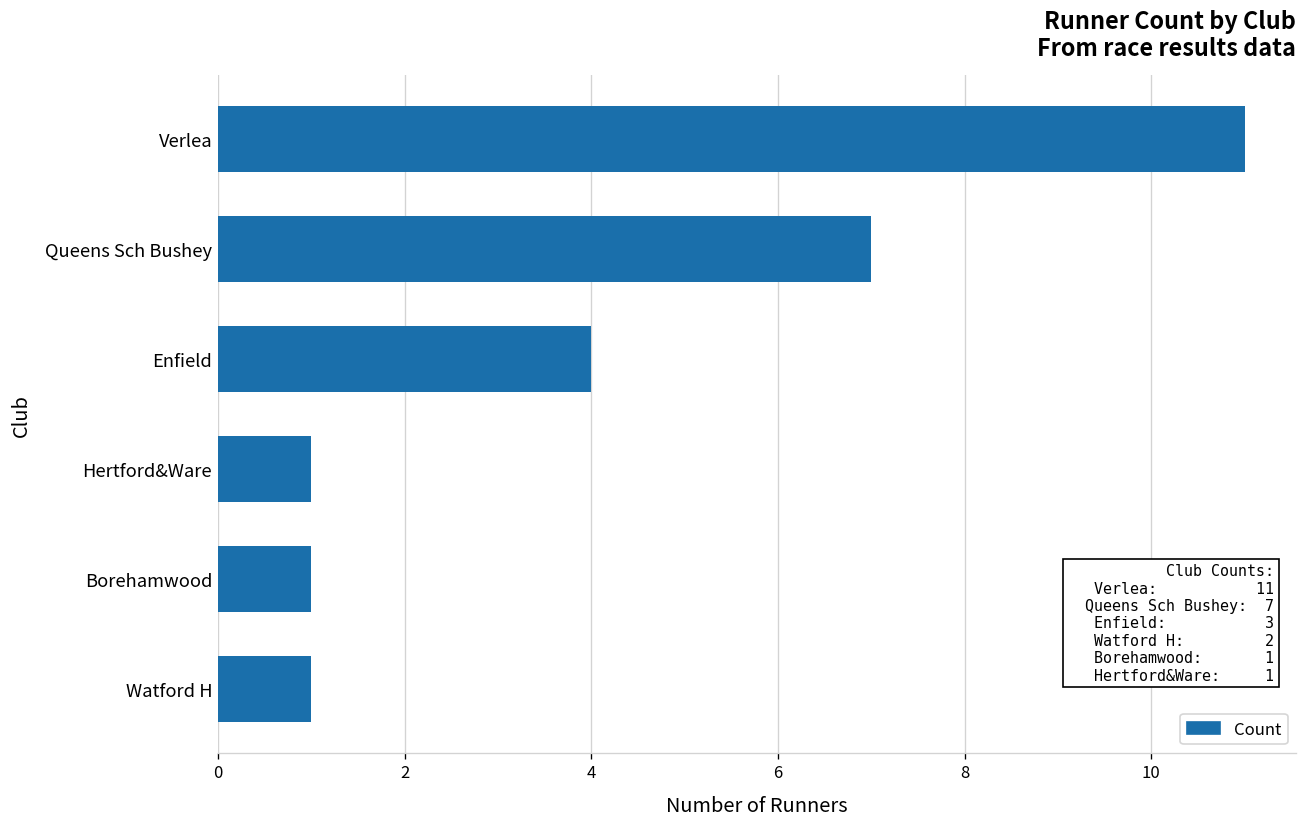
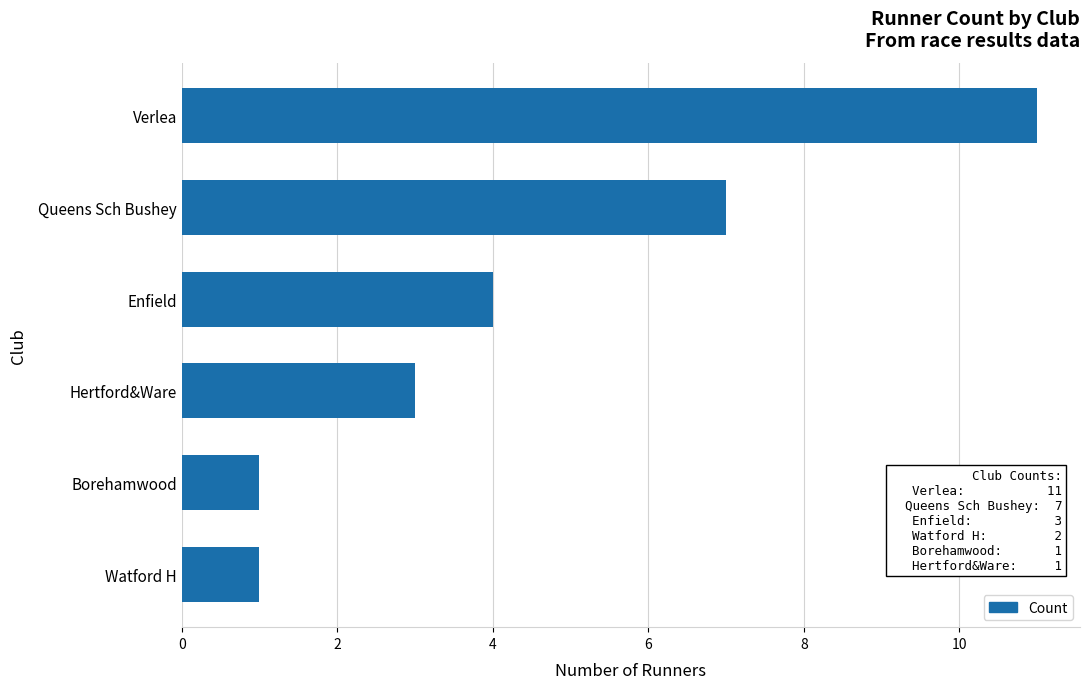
Hertford&Ware: 1 -> 3
